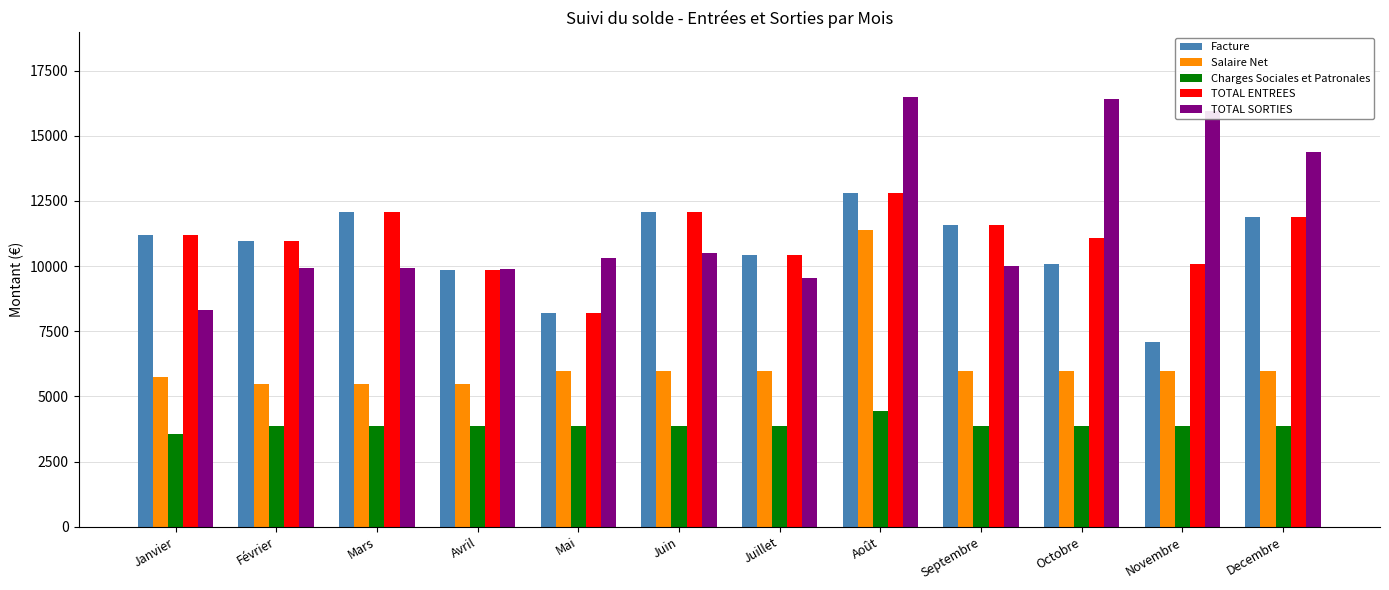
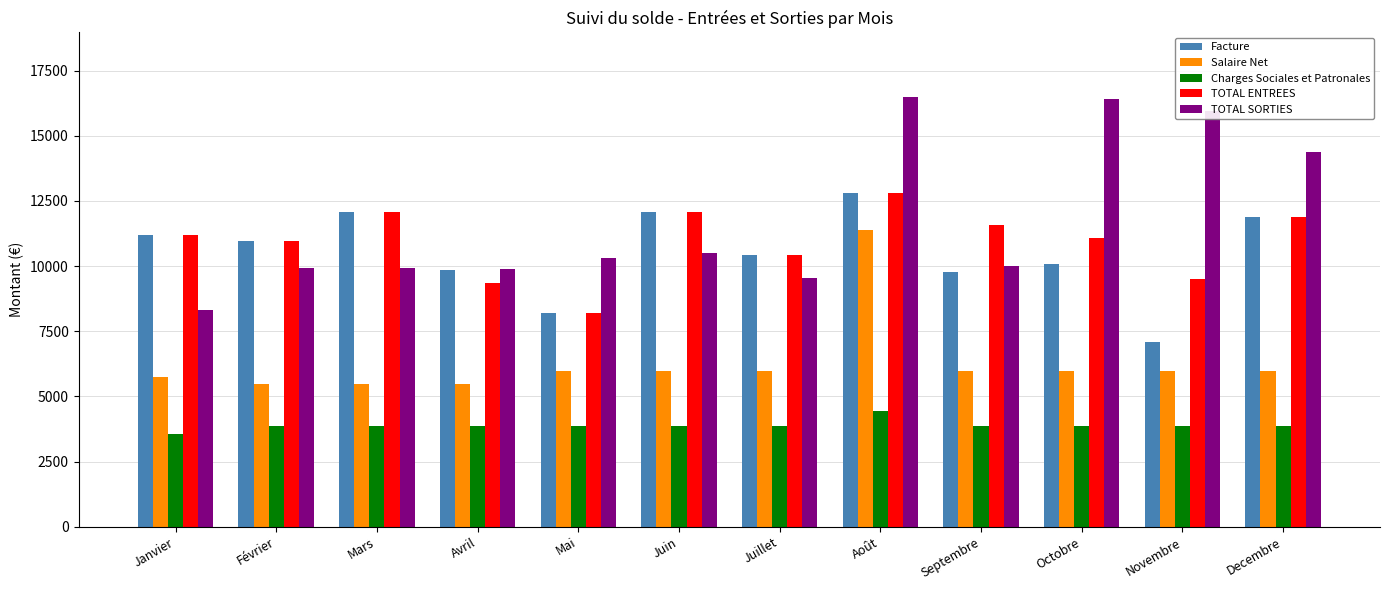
TOTAL ENTREES, Avril: 9900 -> 9400
Facture, Septembre: 11600 -> 9800
TOTAL ENTREES, Novembre: 10100 -> 9500
